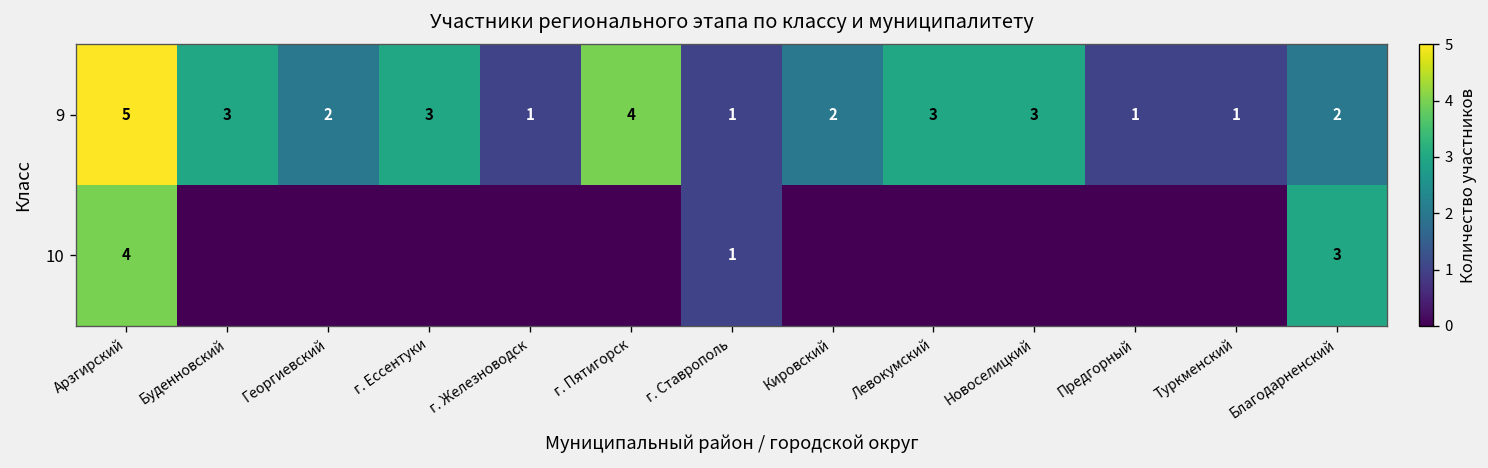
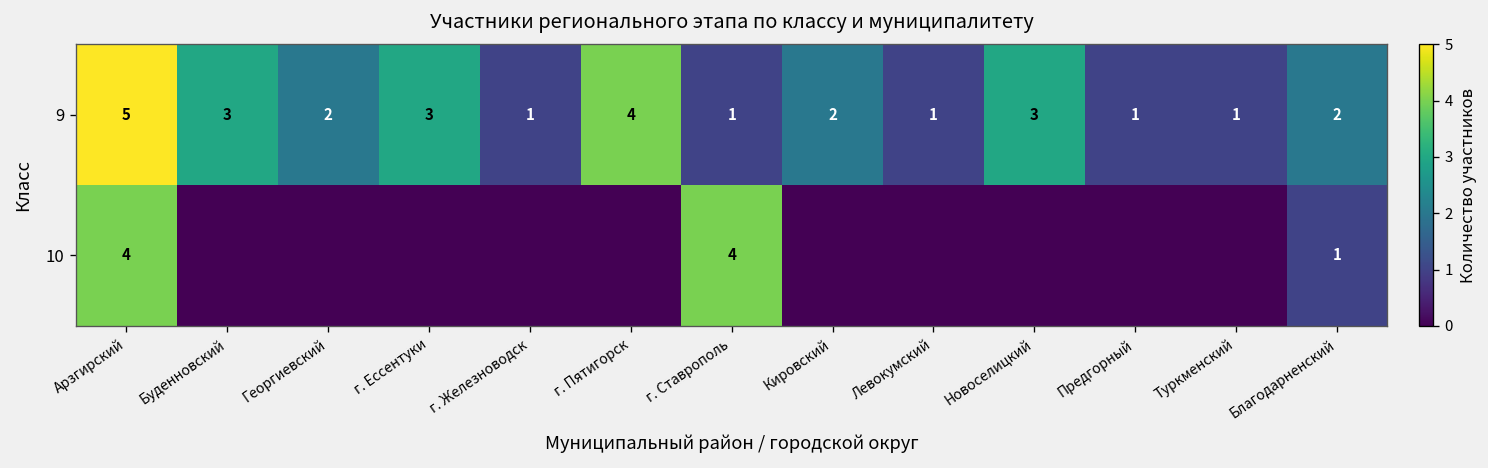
9, Левокумский: 3 -> 1
10, г. Ставрополь: 1 -> 4
10, Благодарненский: 3 -> 1
